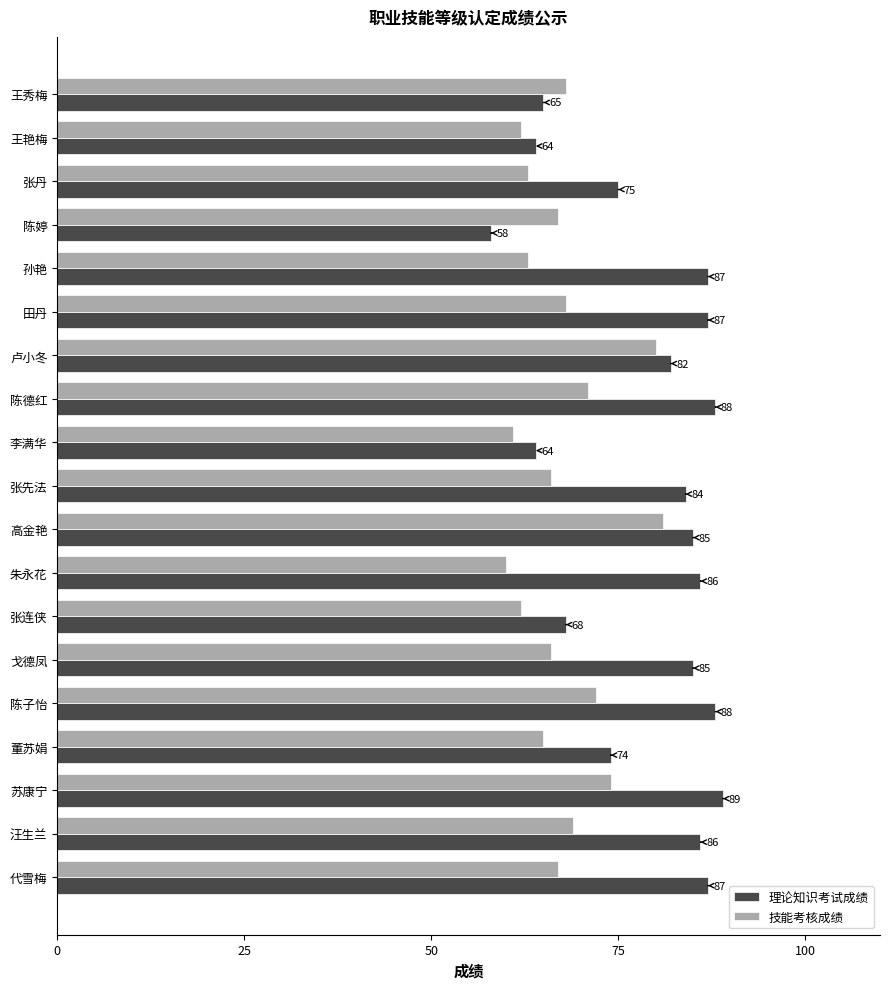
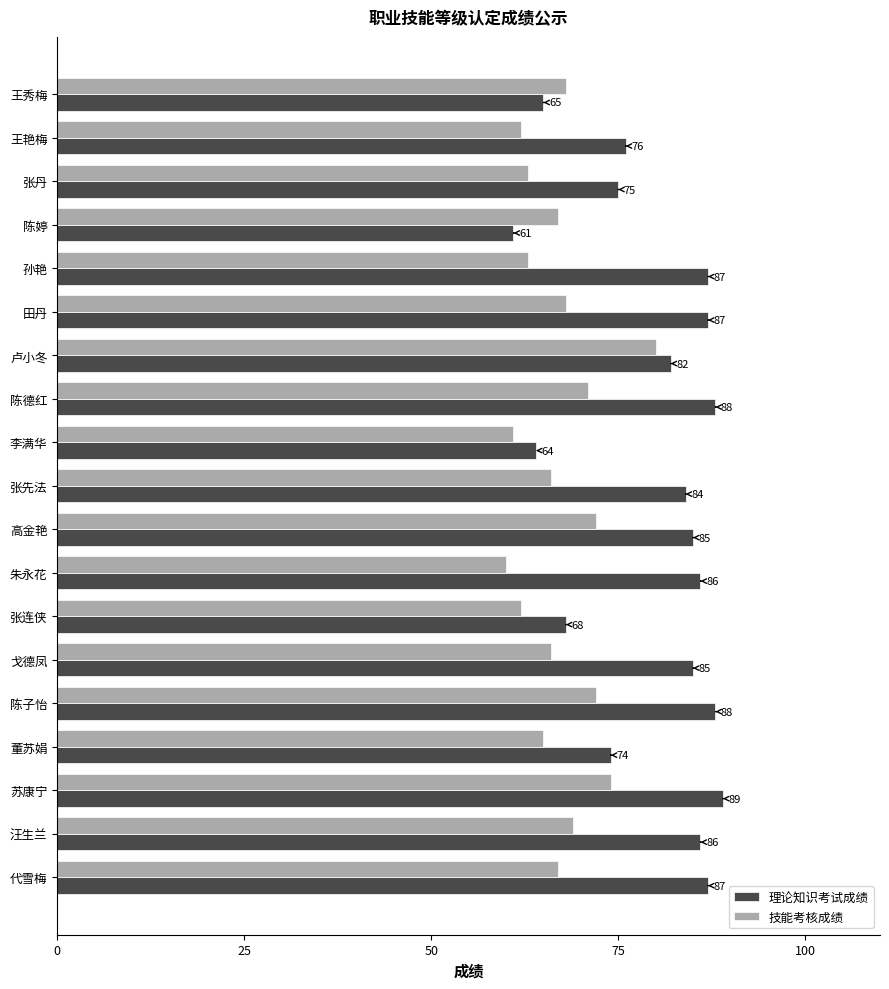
理论知识考试成绩, 王艳梅: 64 -> 76
理论知识考试成绩, 陈婷: 58 -> 61
技能考核成绩, 高金艳: 81 -> 72
